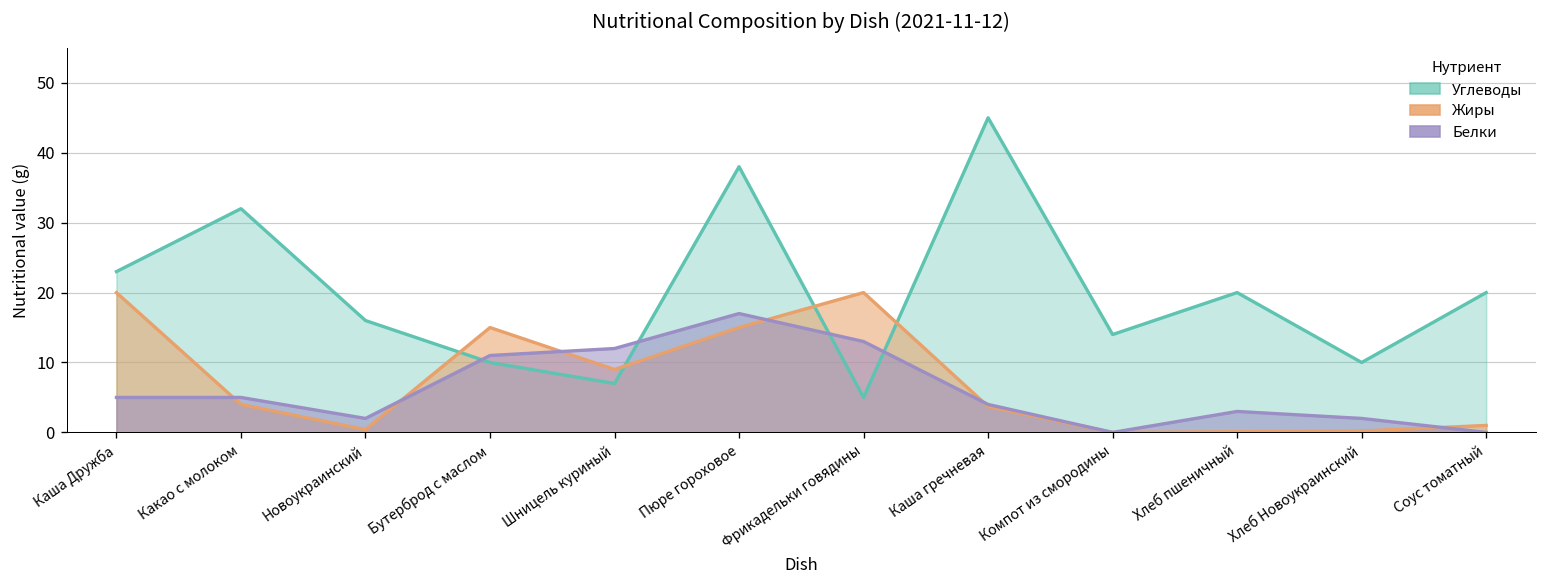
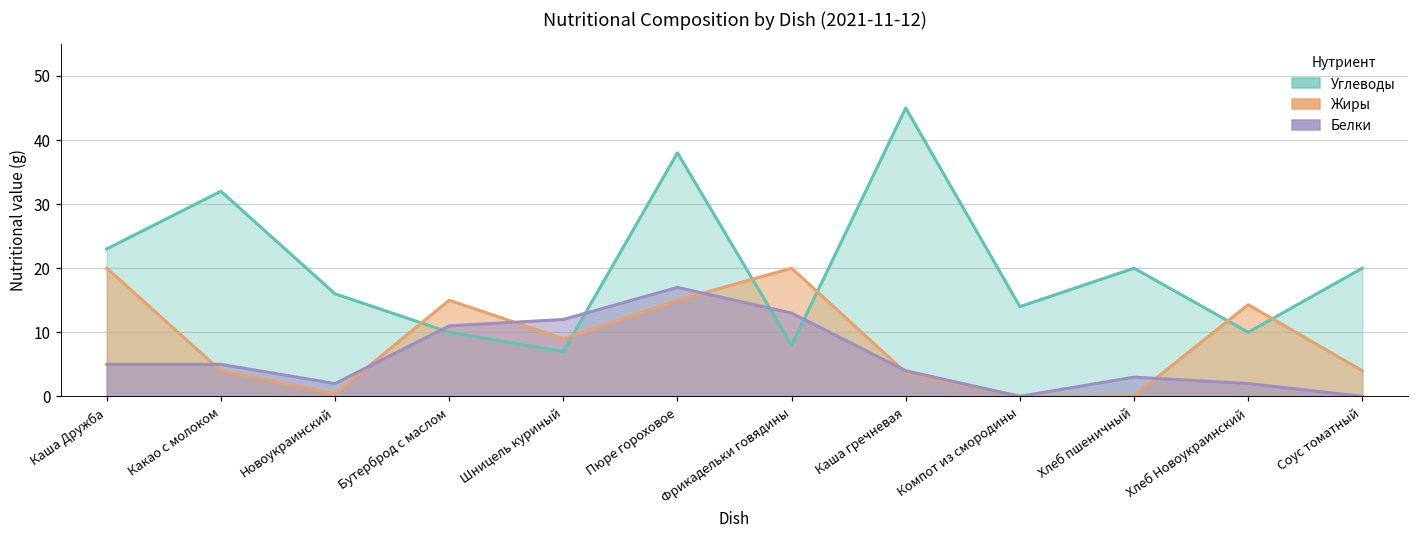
Углеводы, Фрикадельки говядины: 5 -> 8
Жиры, Хлеб Новоукраинский: 0 -> 14
Жиры, Соус томатный: 1 -> 4
